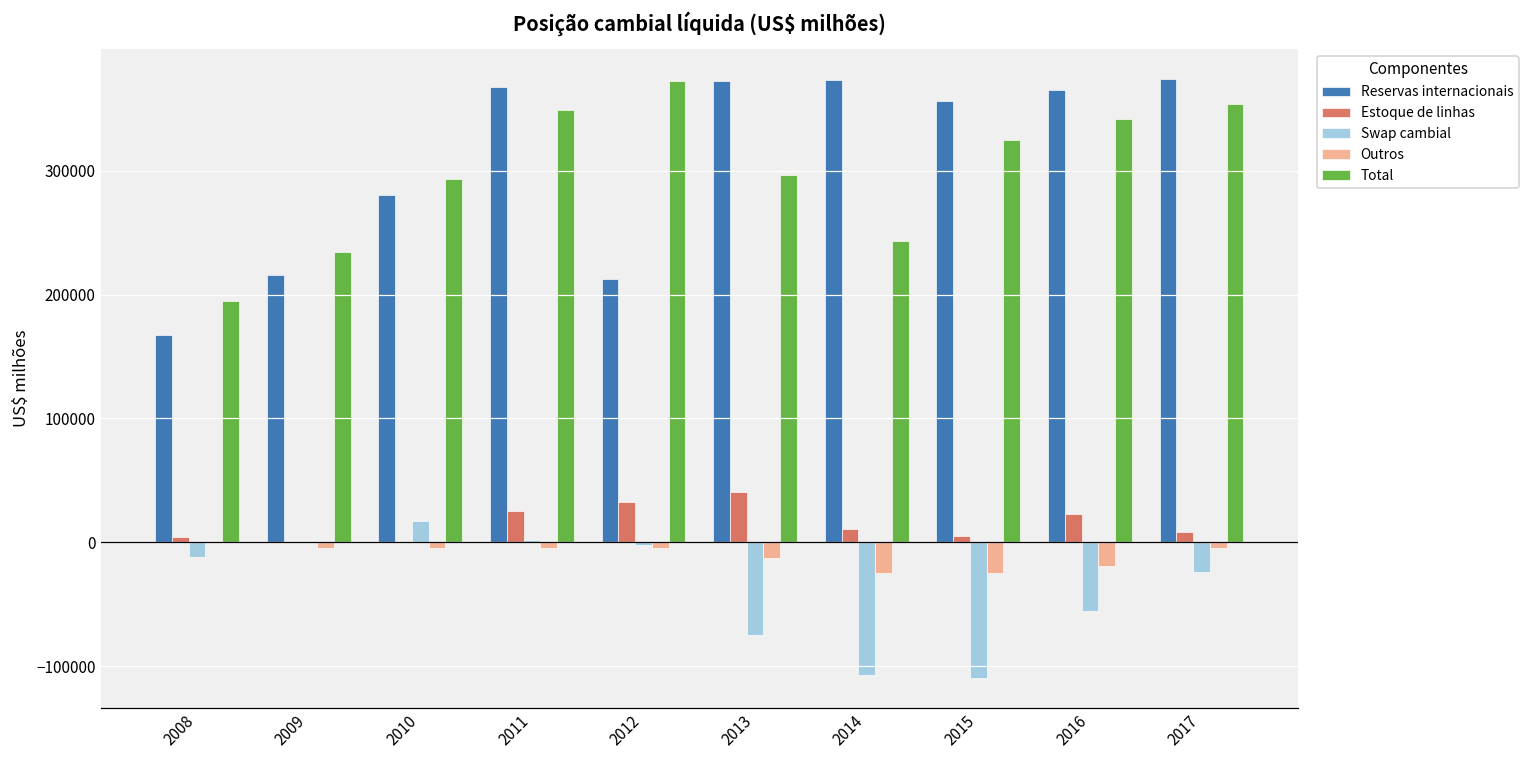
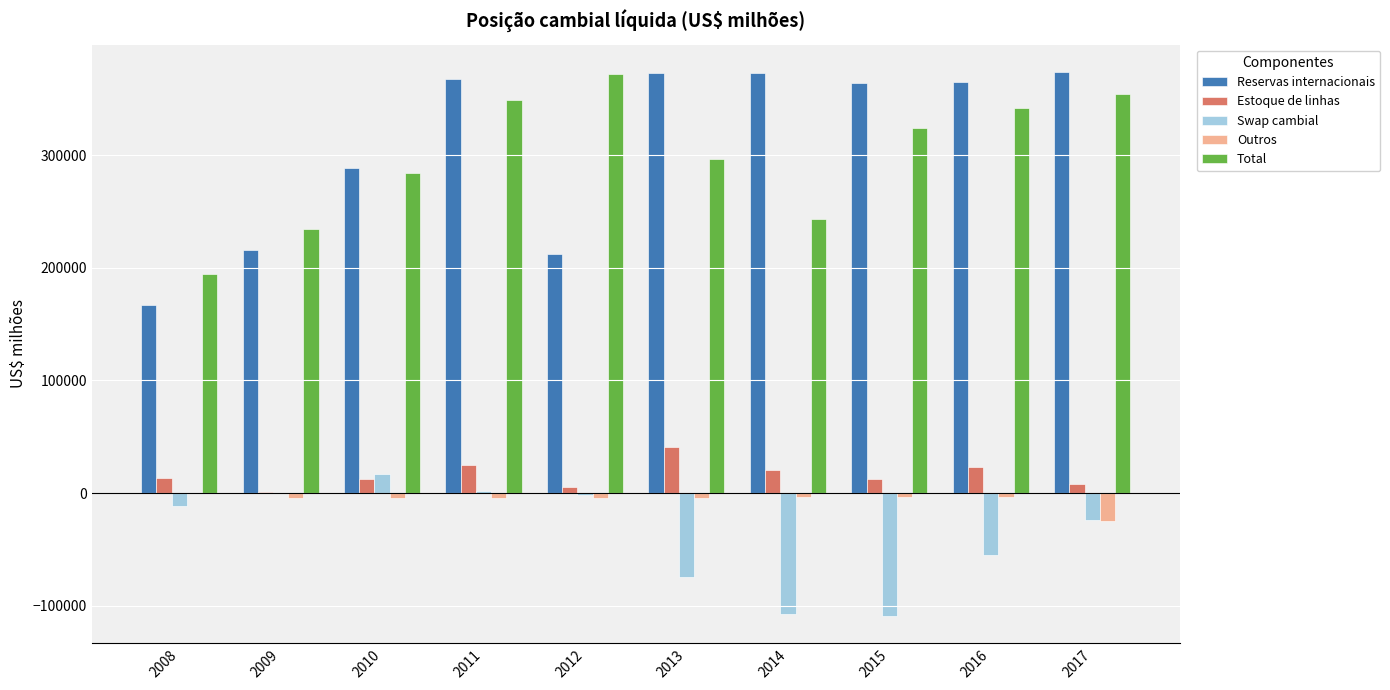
Estoque de linhas, 2008: 4000 -> 13000
Reservas internacionais, 2010: 281000 -> 289000
Estoque de linhas, 2010: 0 -> 12000
Total, 2010: 293000 -> 284000
Estoque de linhas, 2012: 32000 -> 5000
Outros, 2013: -13000 -> -4000
Estoque de linhas, 2014: 11000 -> 21000
Outros, 2014: -25000 -> -4000
Reservas internacionais, 2015: 356000 -> 364000
Estoque de linhas, 2015: 5000 -> 12000
Outros, 2015: -25000 -> -4000
Outros, 2016: -19000 -> -4000
Outros, 2017: -4000 -> -25000
